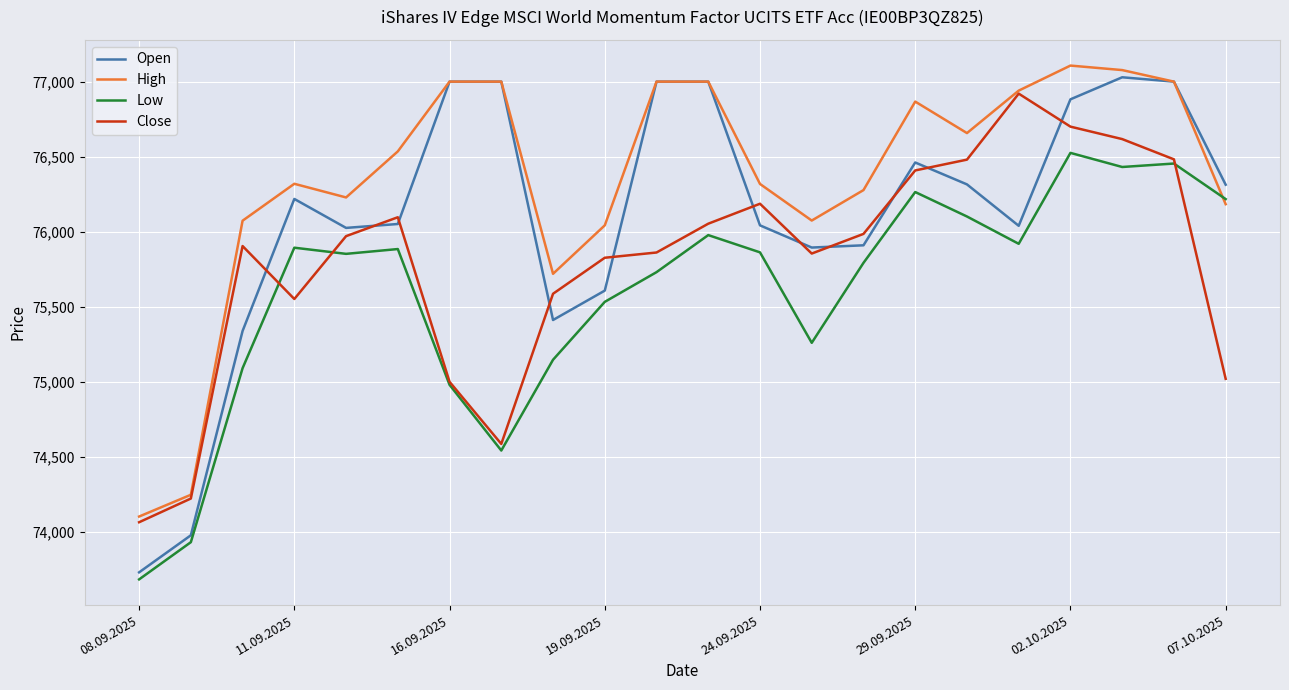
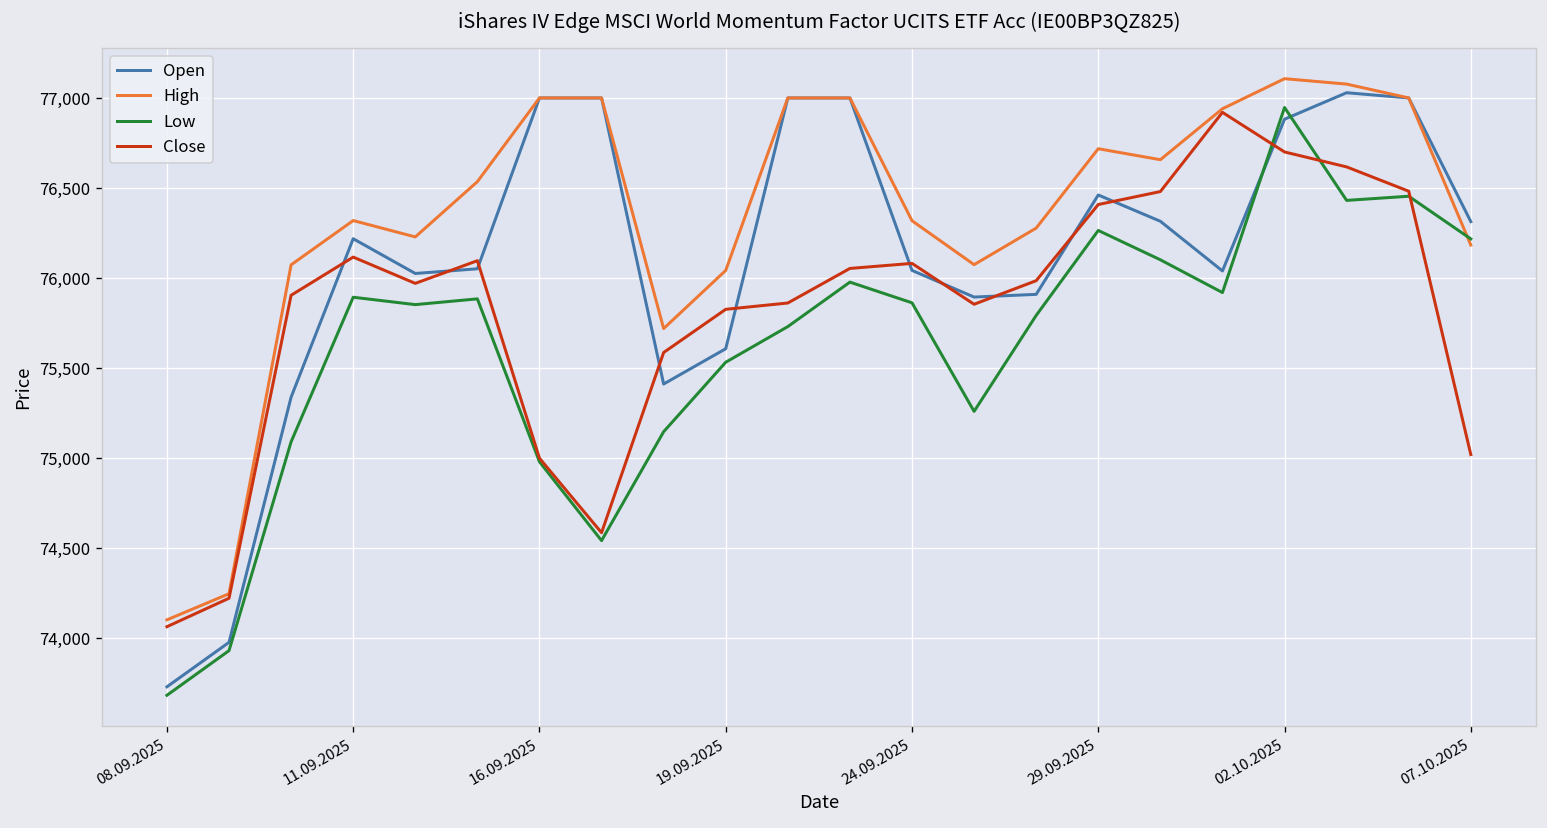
Close, 11.09.2025: 75,550 -> 76,120
Close, 24.09.2025: 76,190 -> 76,080
High, 29.09.2025: 76,870 -> 76,720
Low, 02.10.2025: 76,530 -> 76,950
